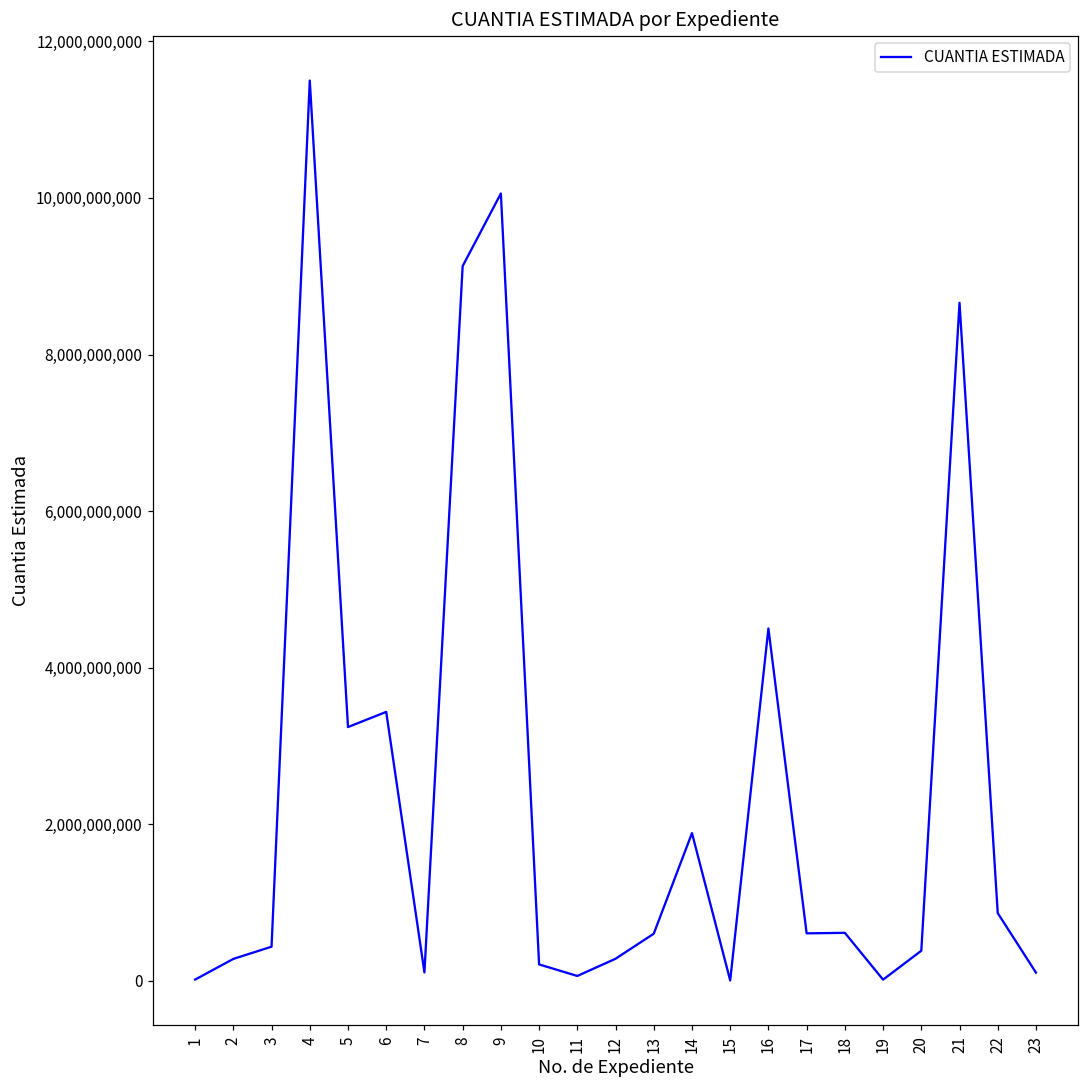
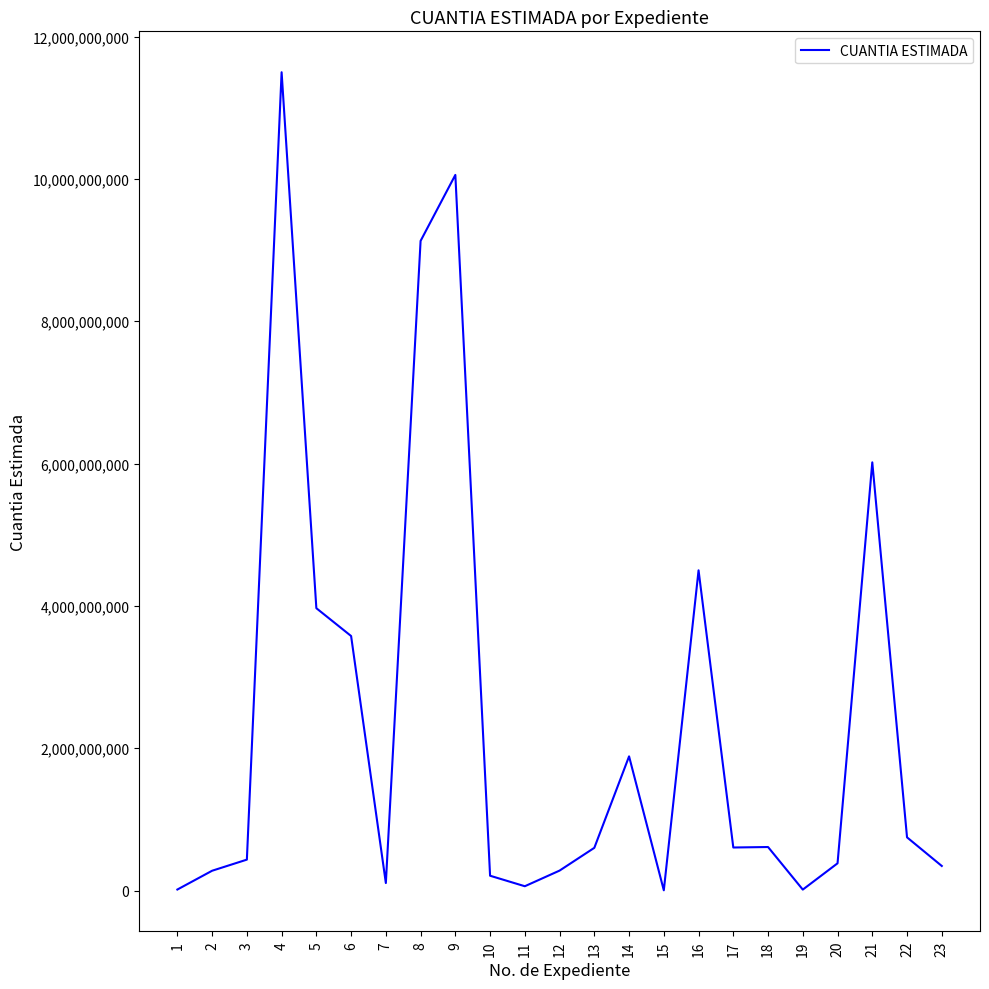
5: 3,200,000,000 -> 4,000,000,000
6: 3,400,000,000 -> 3,600,000,000
21: 8,700,000,000 -> 6,000,000,000
22: 900,000,000 -> 700,000,000
23: 100,000,000 -> 300,000,000
